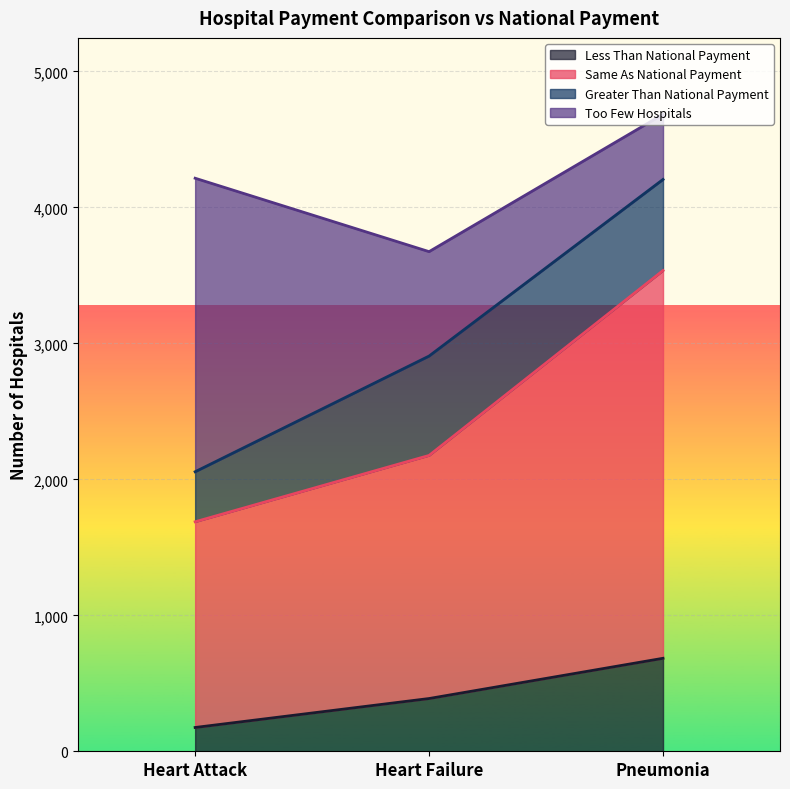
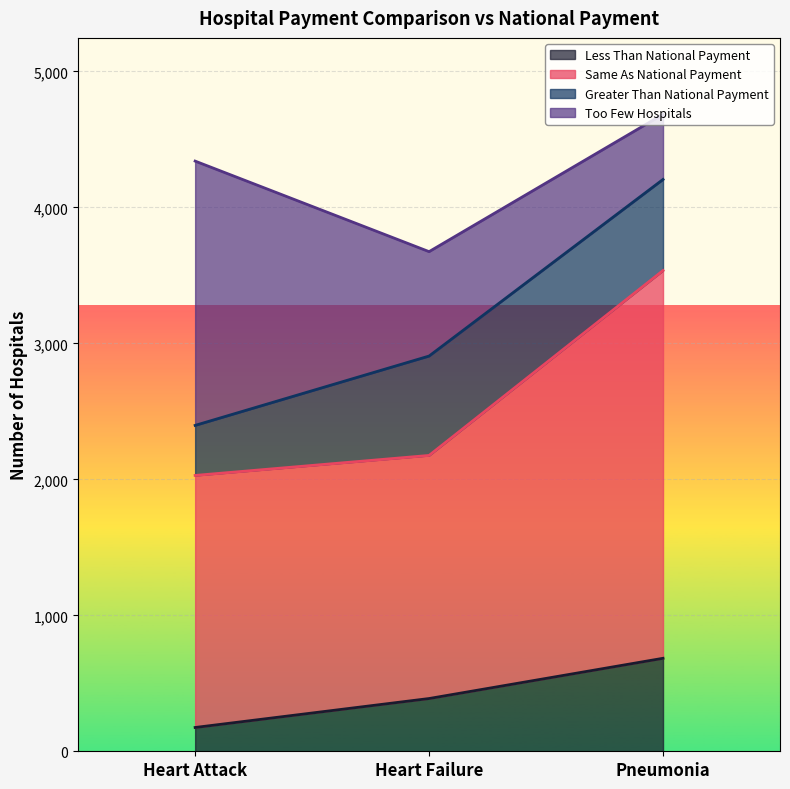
Same As National Payment, Heart Attack: 1,510 -> 1,850
Too Few Hospitals, Heart Attack: 2,160 -> 1,940
